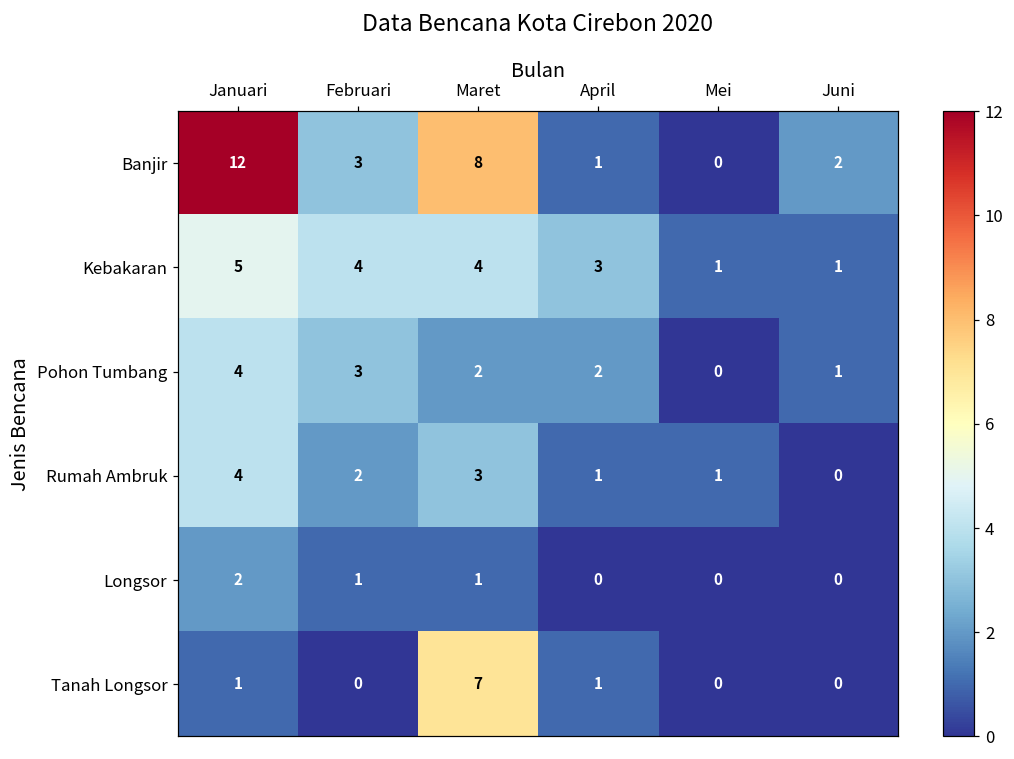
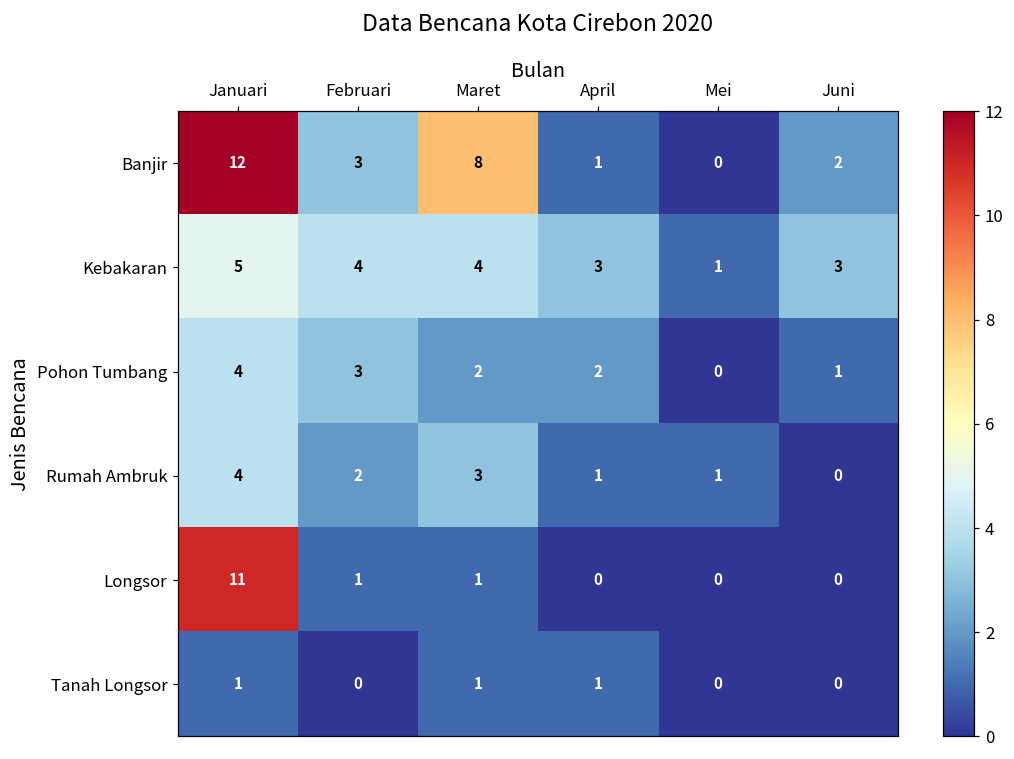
Kebakaran, Juni: 1 -> 3
Longsor, Januari: 2 -> 11
Tanah Longsor, Maret: 7 -> 1
